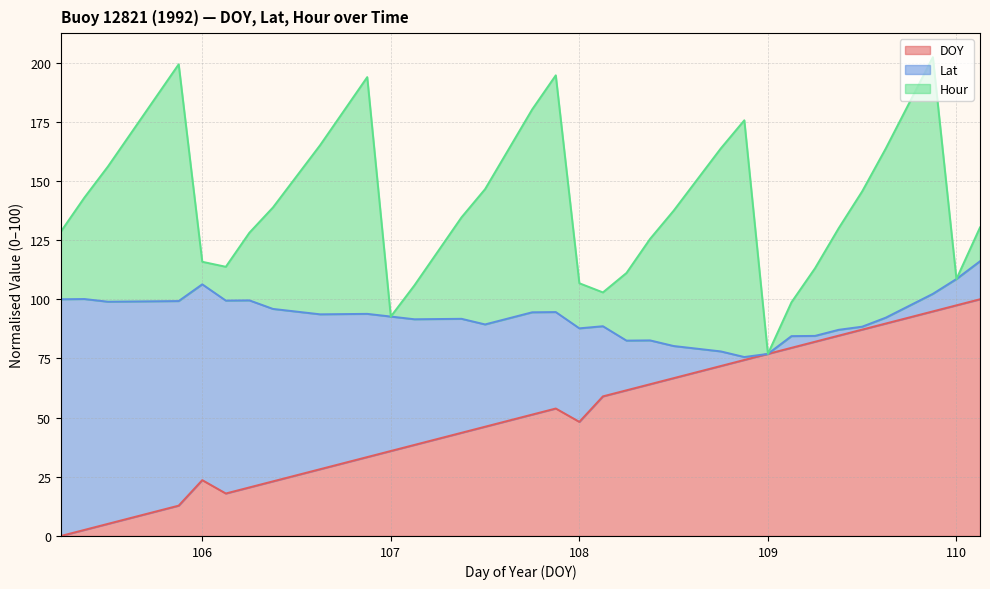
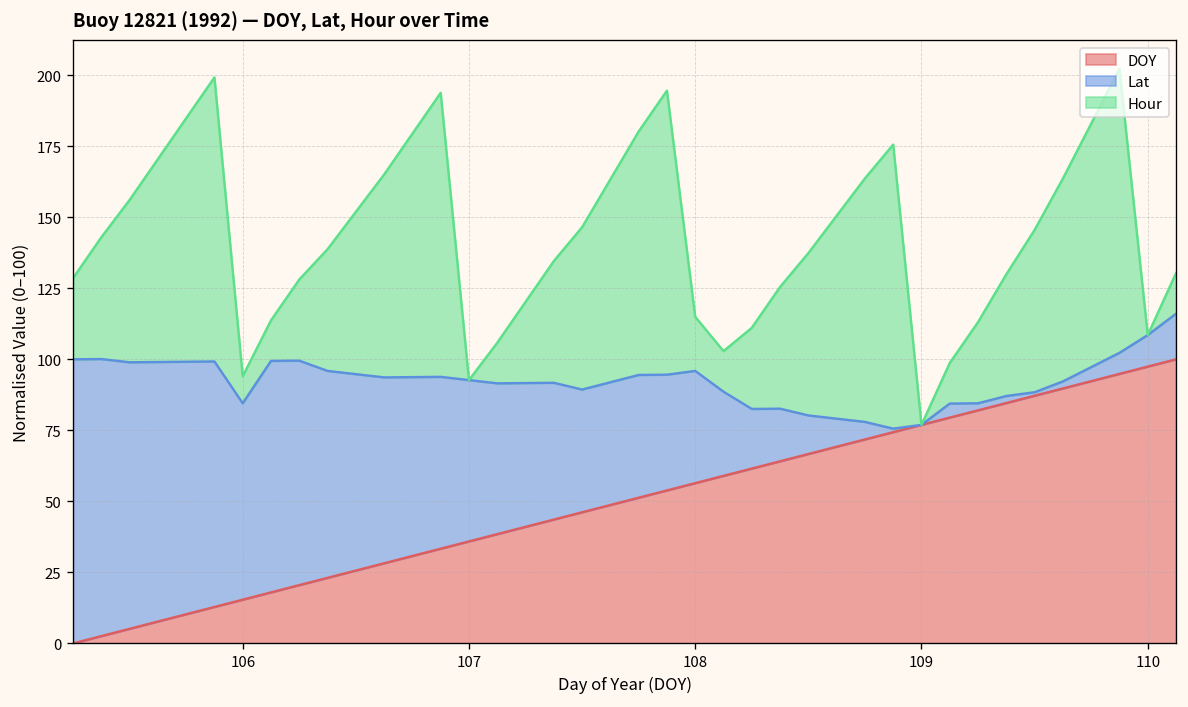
DOY, 106: 24 -> 15
Lat, 106: 83 -> 69
DOY, 108: 48 -> 56
